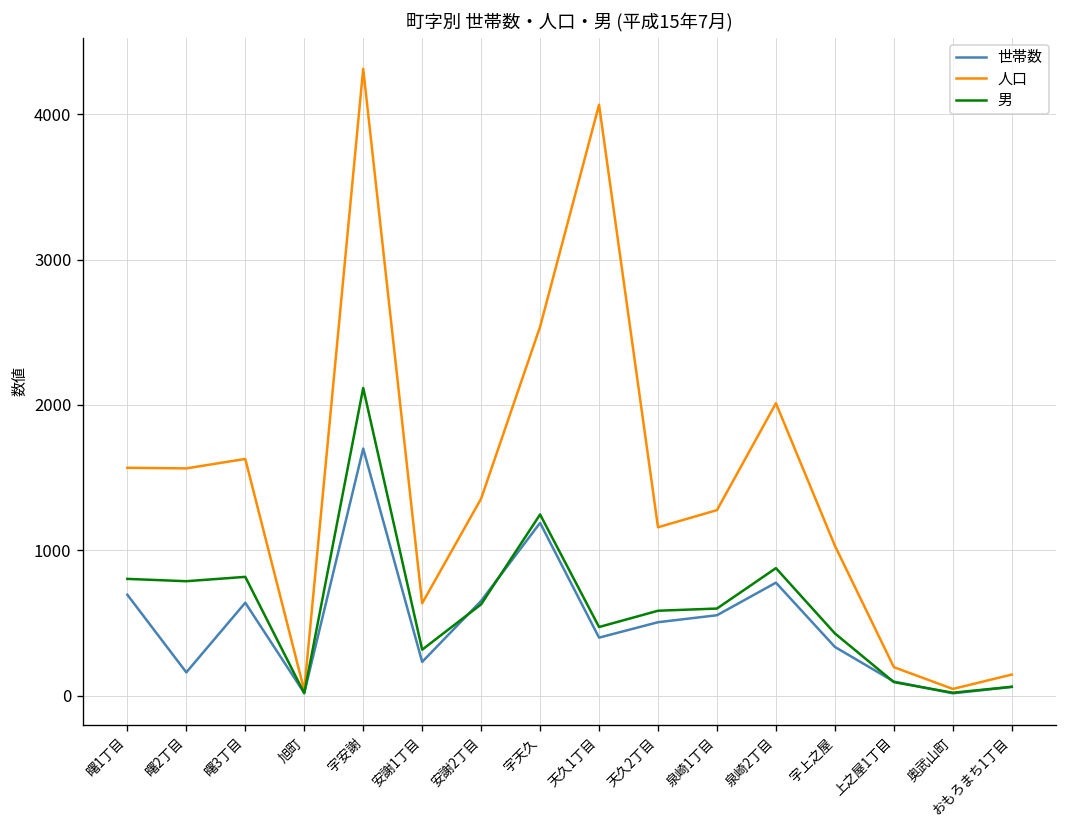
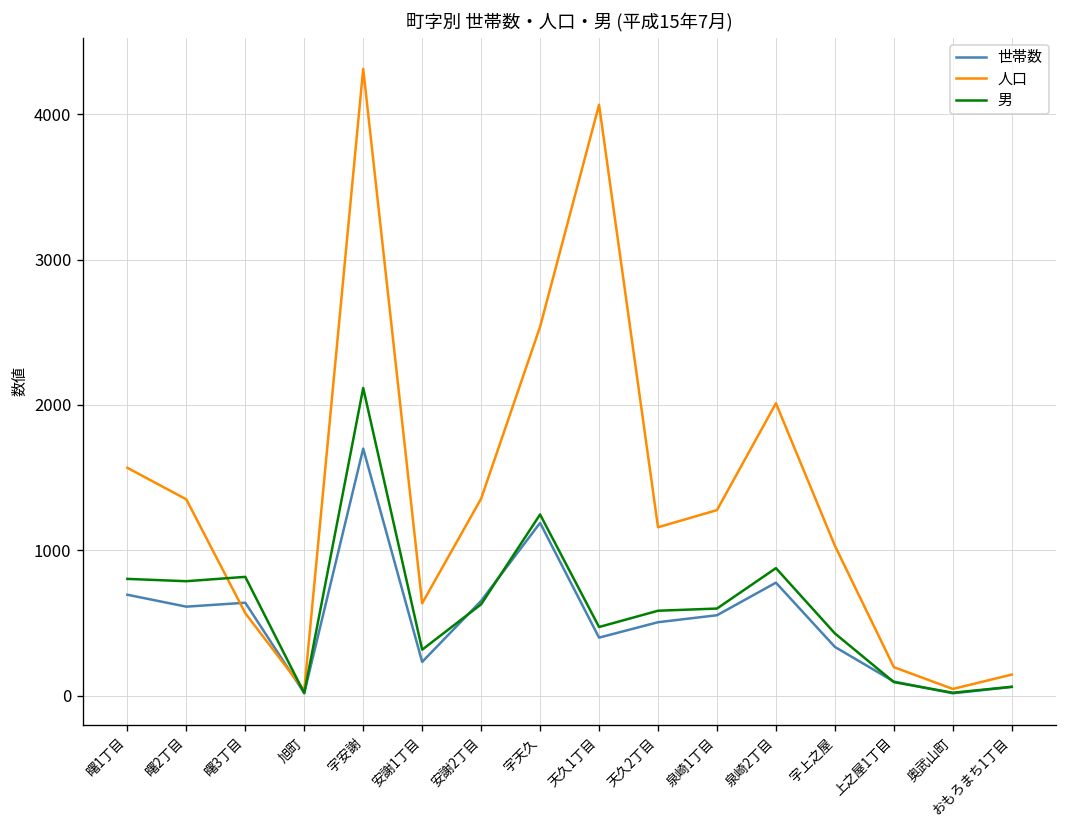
世帯数, 曙2丁目: 160 -> 610
人口, 曙2丁目: 1560 -> 1350
人口, 曙3丁目: 1630 -> 570
